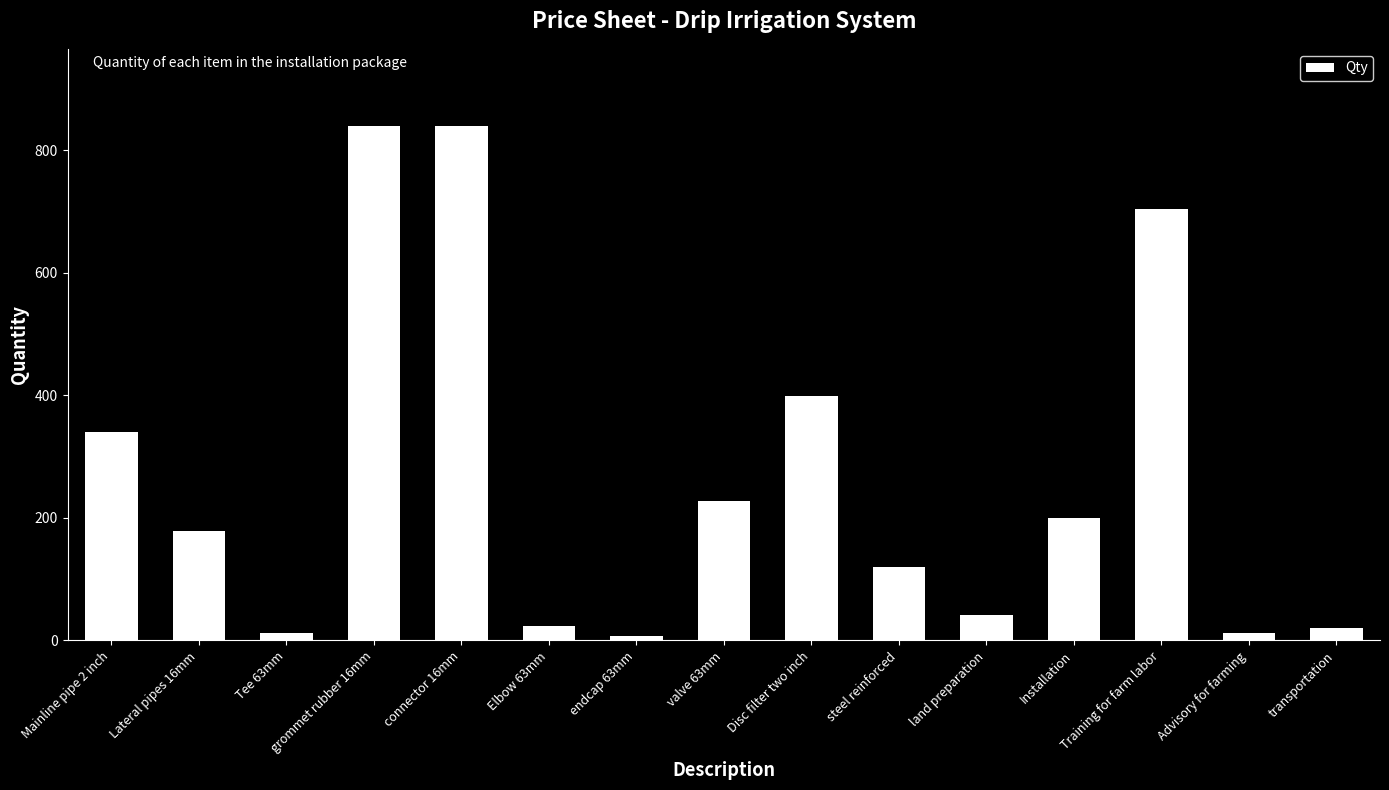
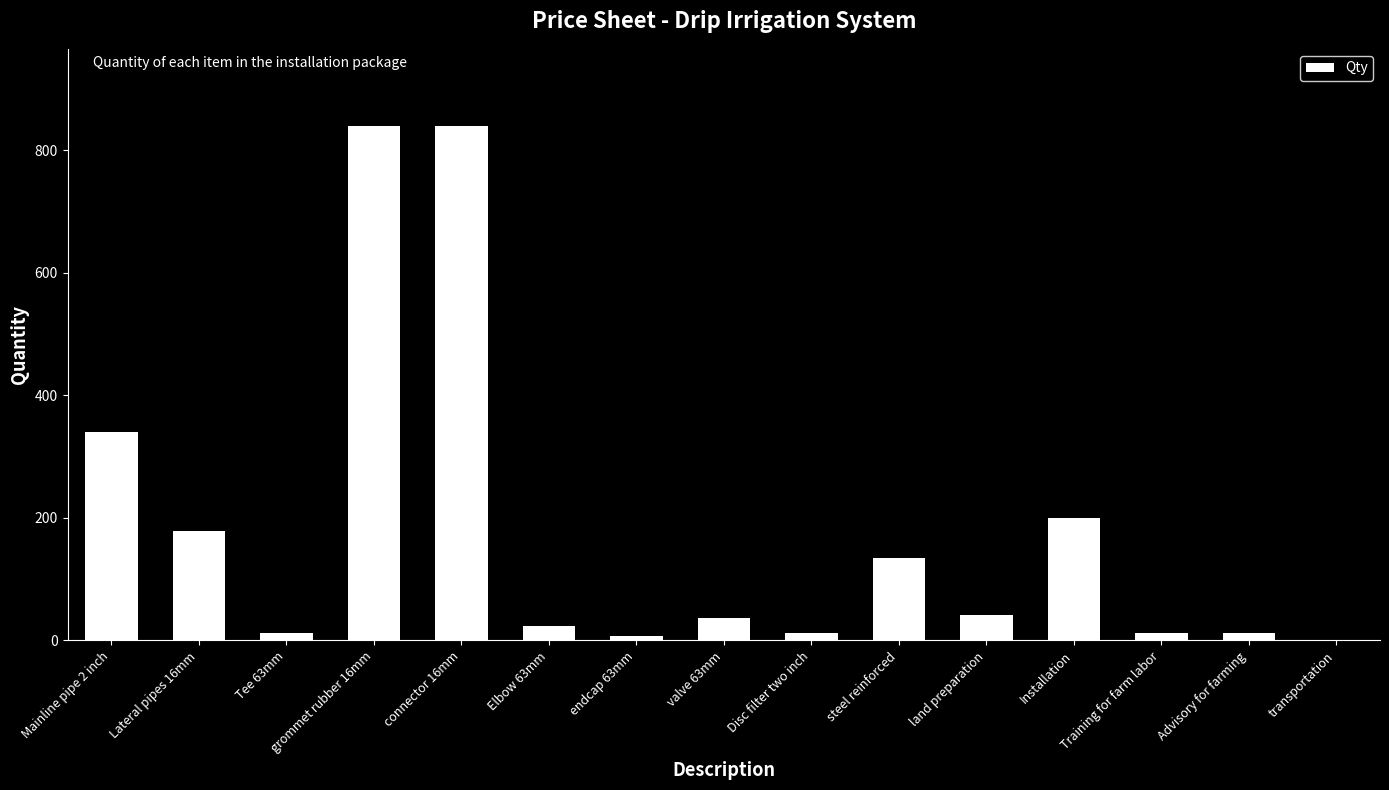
valve 63mm: 230 -> 40
Disc filter two inch: 400 -> 10
steel reinforced: 120 -> 140
Training for farm labor: 700 -> 10
transportation: 20 -> 0
